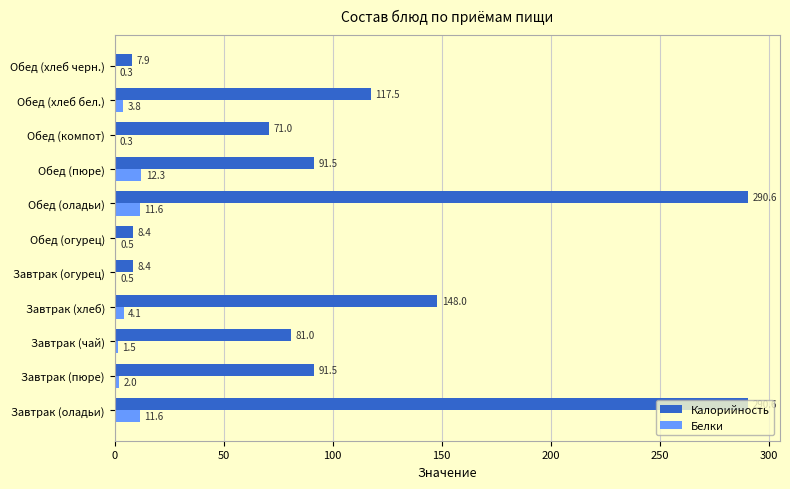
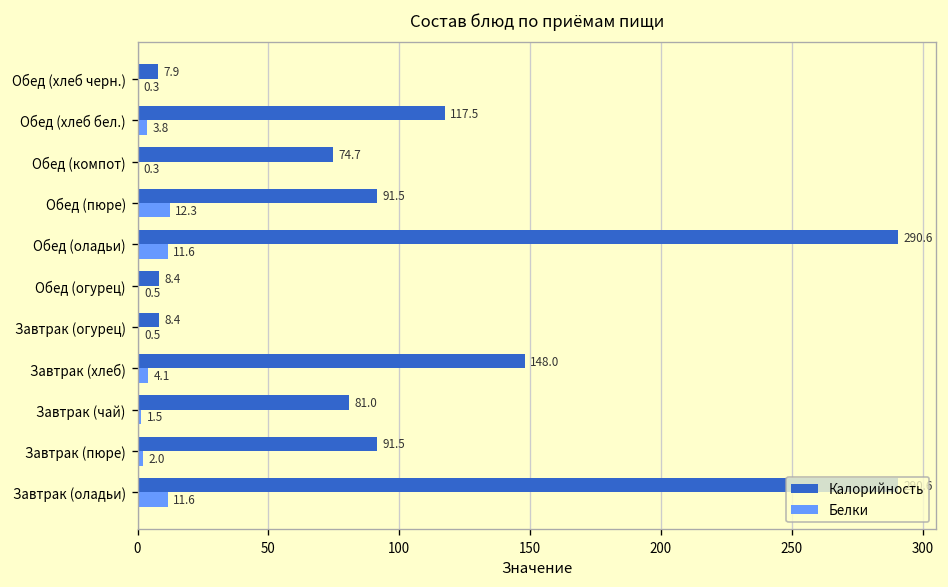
Калорийность, Обед (компот): 71.0 -> 74.7
